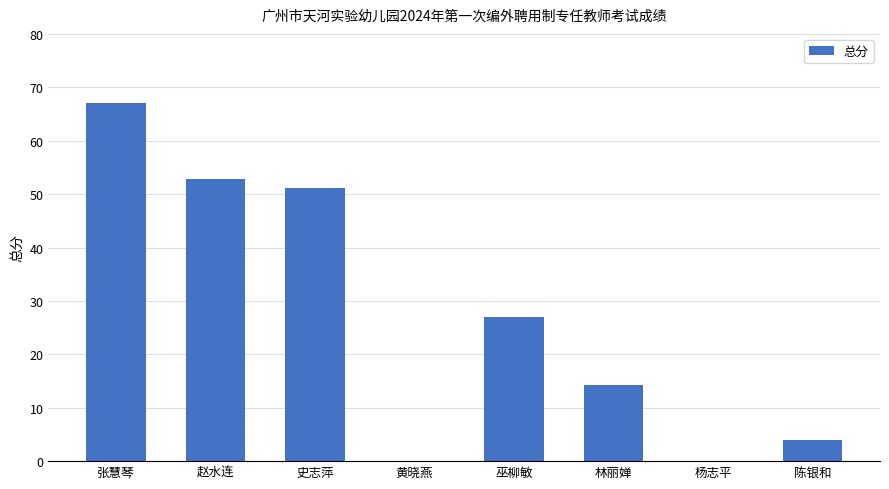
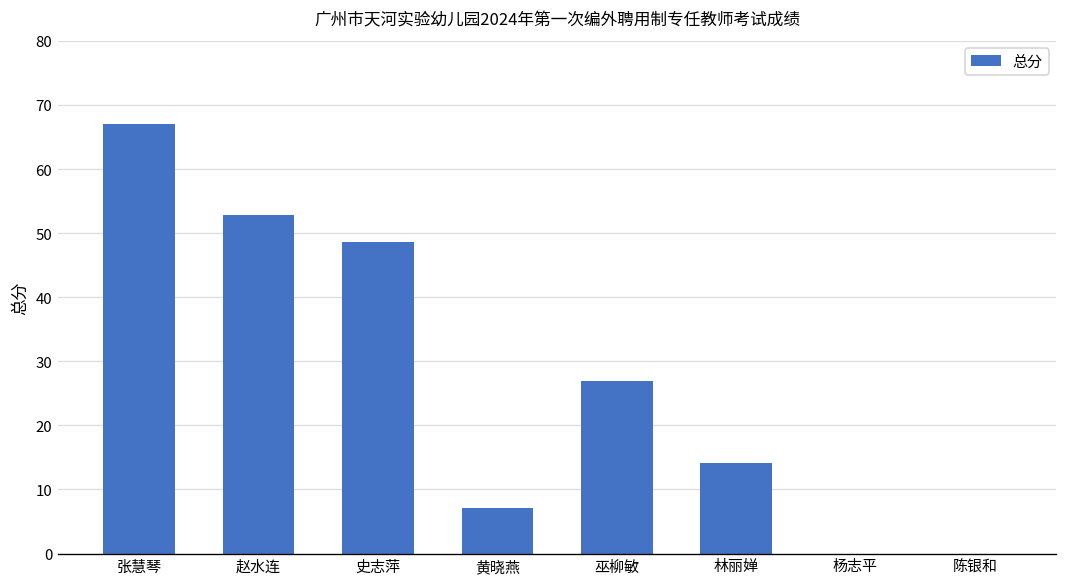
史志萍: 51 -> 49
黄晓燕: 0 -> 7
陈银和: 4 -> 0
